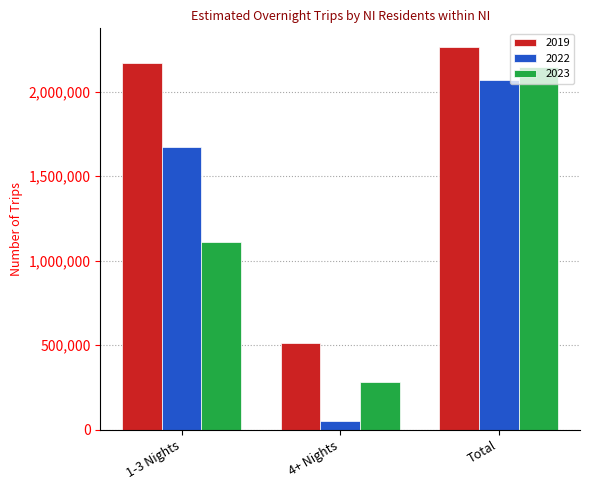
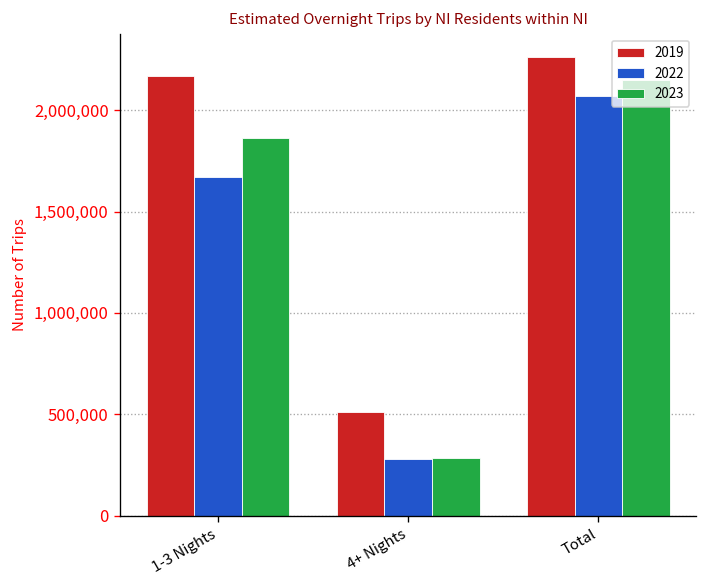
2023, 1-3 Nights: 1,110,000 -> 1,860,000
2022, 4+ Nights: 50,000 -> 280,000
